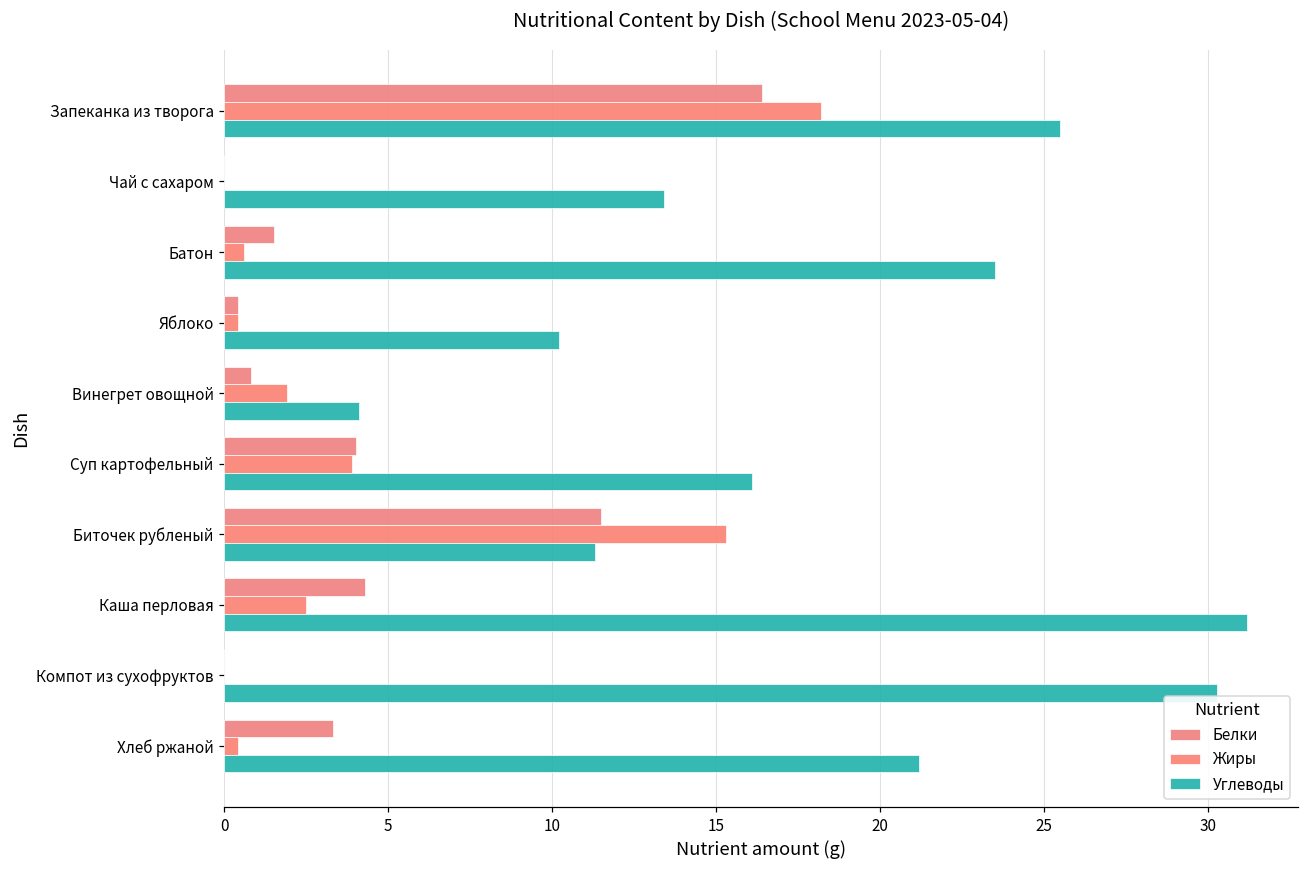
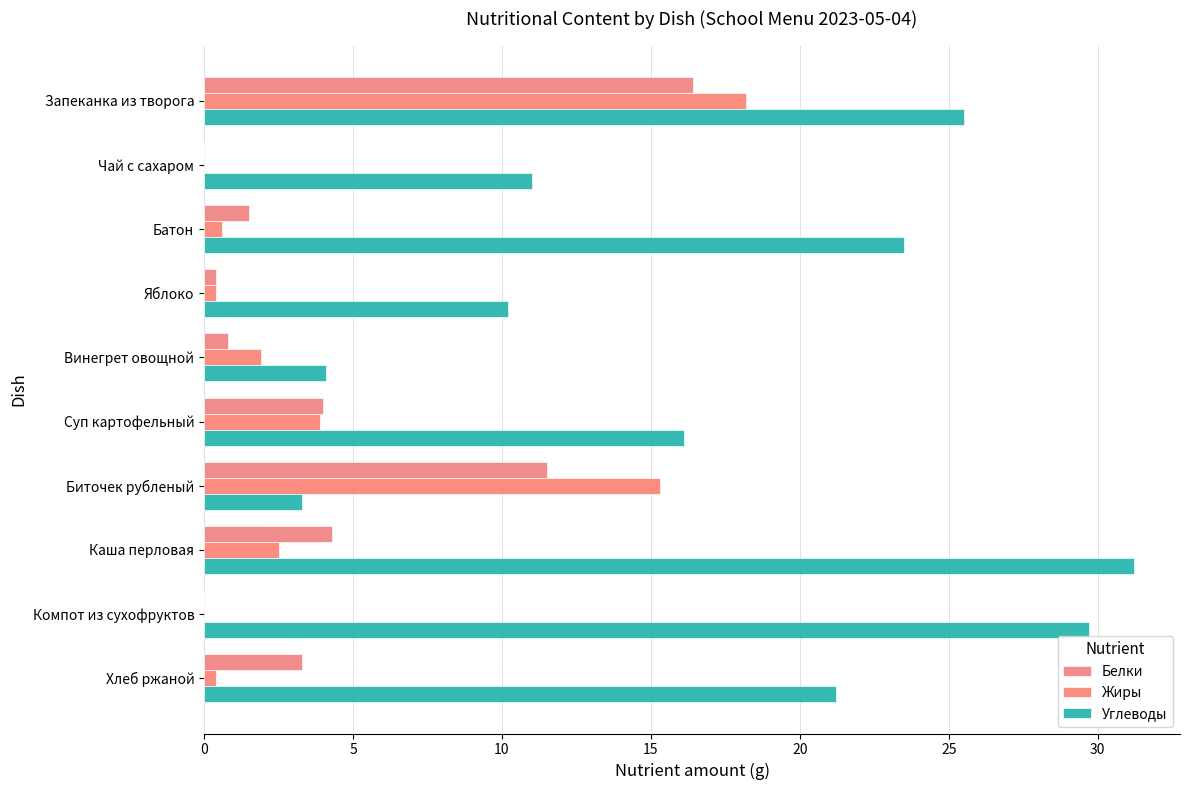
Углеводы, Чай с сахаром: 13.4 -> 11.0
Углеводы, Биточек рубленый: 11.3 -> 3.3
Углеводы, Компот из сухофруктов: 30.3 -> 29.7
